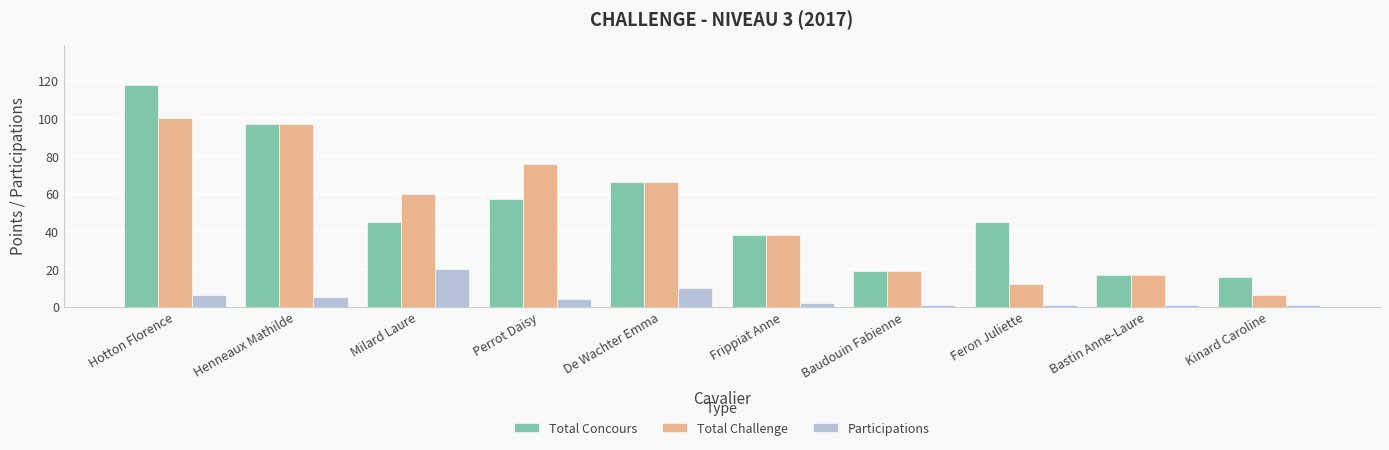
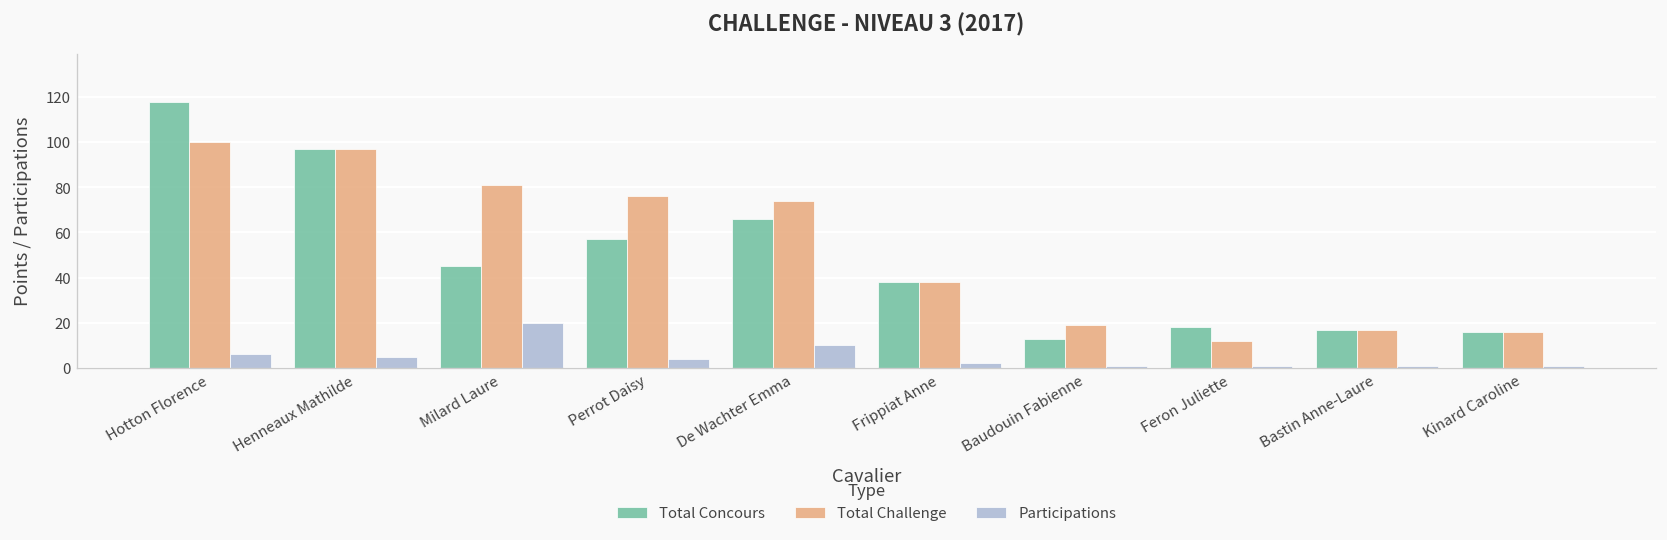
Total Challenge, Milard Laure: 60 -> 81
Total Challenge, De Wachter Emma: 66 -> 74
Total Concours, Baudouin Fabienne: 19 -> 13
Total Concours, Feron Juliette: 45 -> 18
Total Challenge, Kinard Caroline: 6 -> 16
